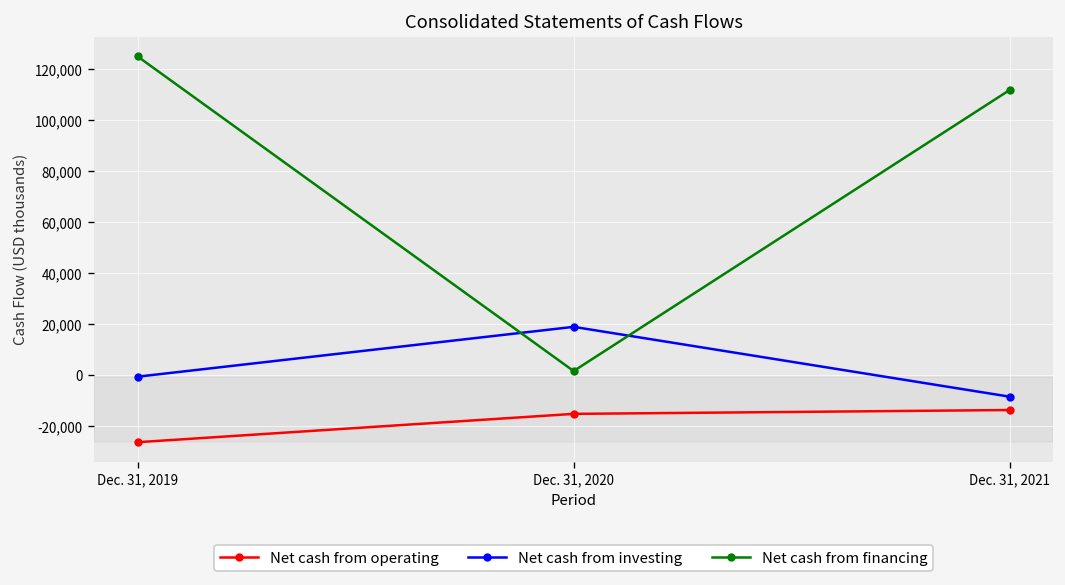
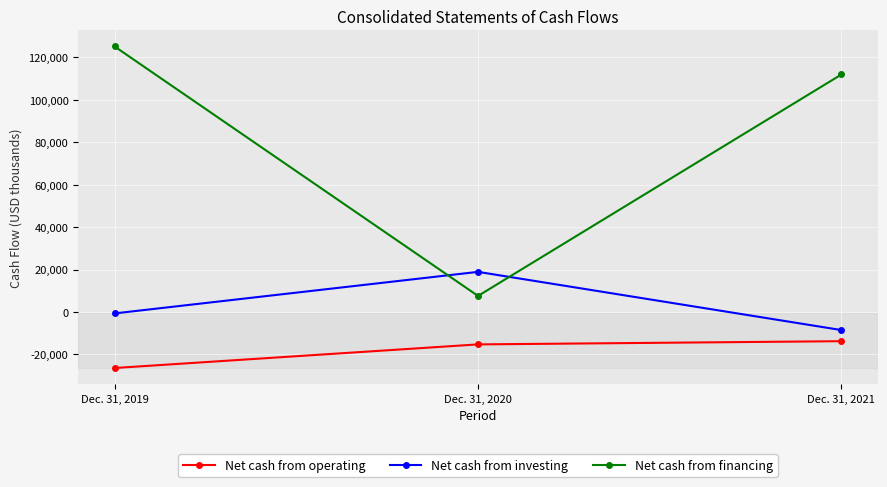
Net cash from financing, Dec. 31, 2020: 2,000 -> 8,000
